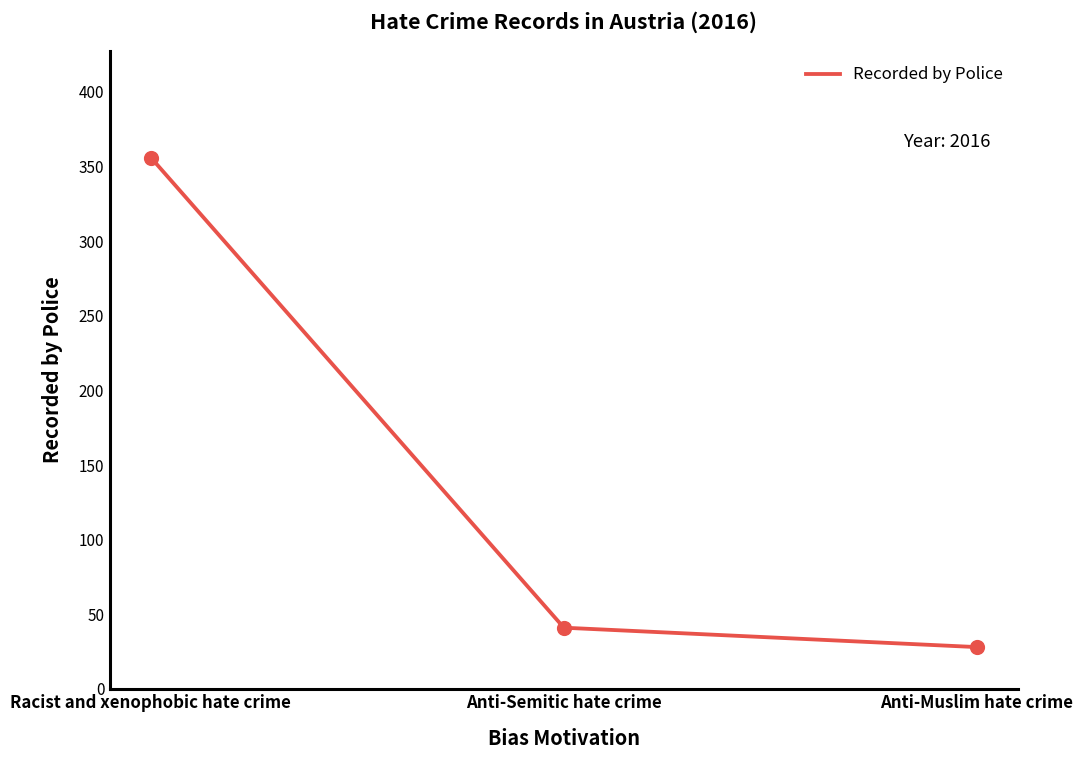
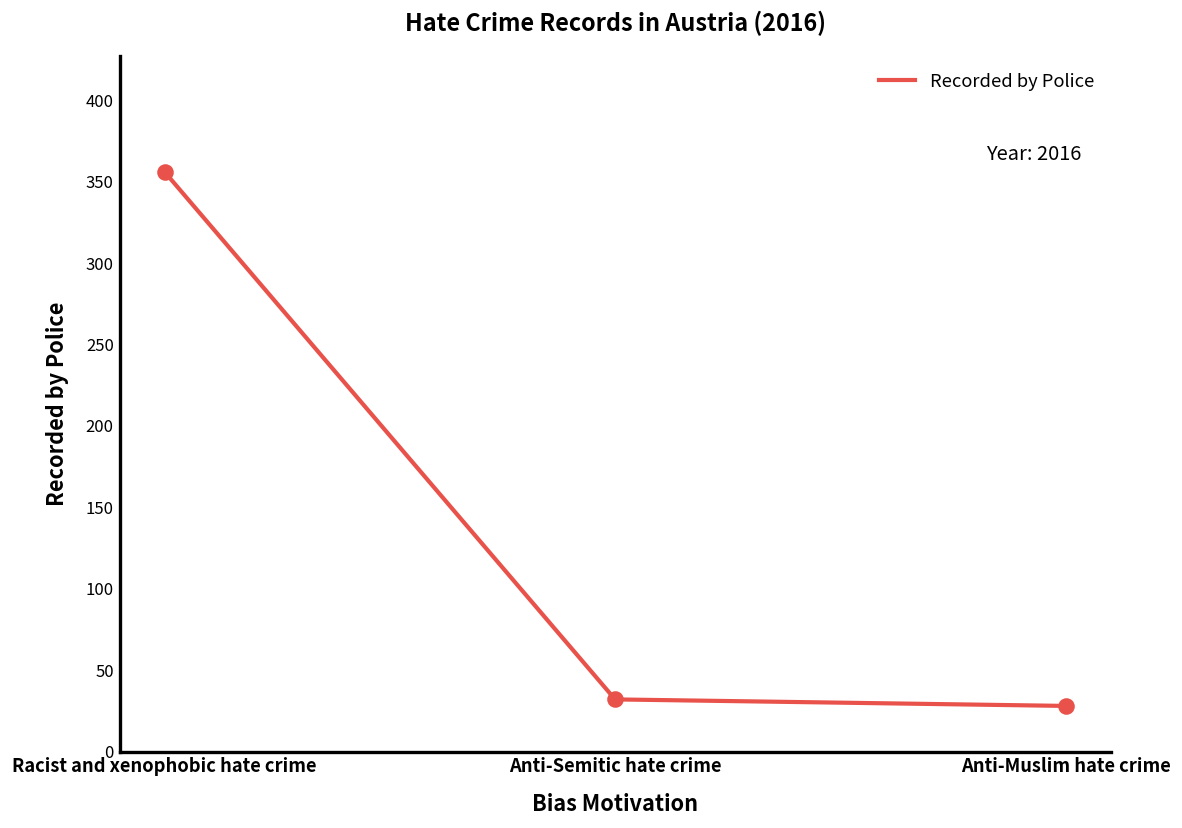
Anti-Semitic hate crime: 41 -> 32
